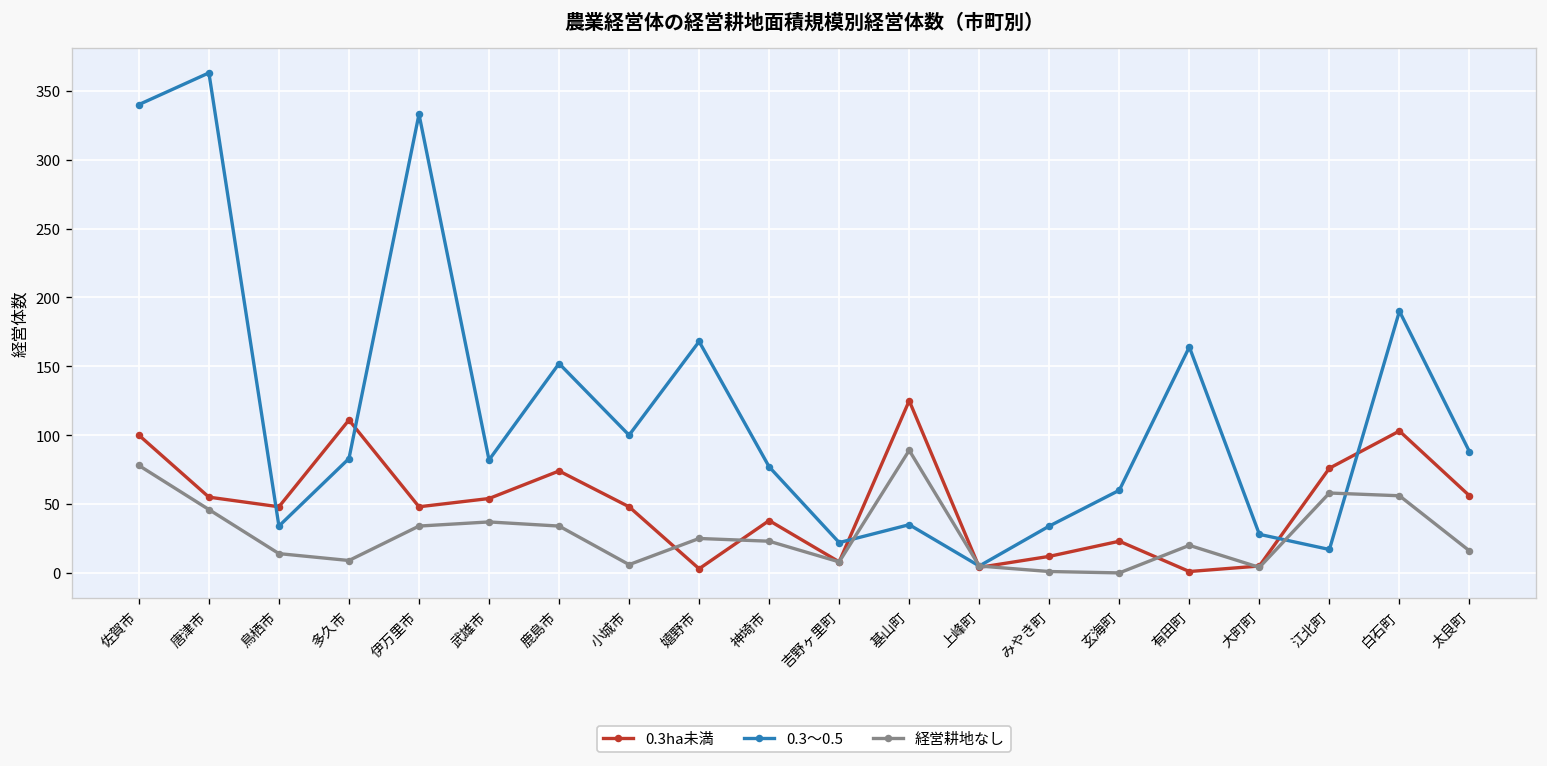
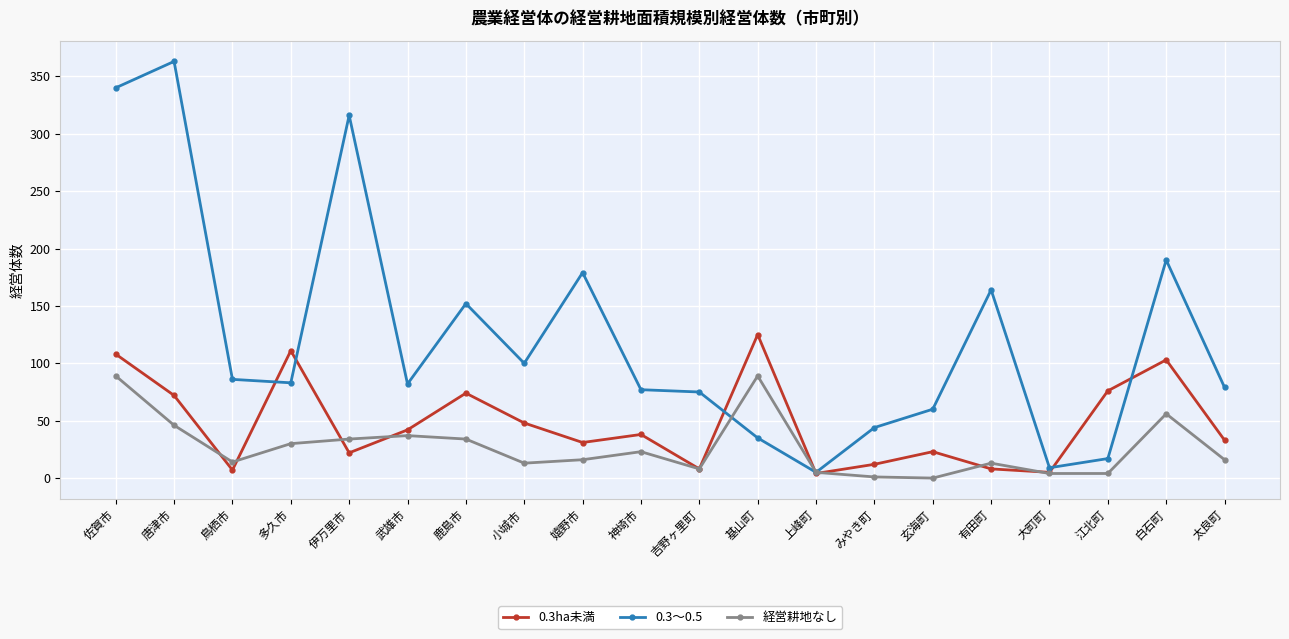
0.3ha未満, 佐賀市: 100 -> 108
経営耕地なし, 佐賀市: 78 -> 89
0.3ha未満, 唐津市: 55 -> 72
0.3ha未満, 鳥栖市: 48 -> 7
0.3～0.5, 鳥栖市: 34 -> 86
経営耕地なし, 多久市: 9 -> 30
0.3ha未満, 伊万里市: 48 -> 22
0.3～0.5, 伊万里市: 333 -> 316
0.3ha未満, 武雄市: 54 -> 42
経営耕地なし, 小城市: 6 -> 13
0.3ha未満, 嬉野市: 3 -> 31
0.3～0.5, 嬉野市: 168 -> 179
経営耕地なし, 嬉野市: 25 -> 16
0.3～0.5, 吉野ヶ里町: 22 -> 75
0.3～0.5, みやき町: 34 -> 44
0.3ha未満, 有田町: 1 -> 8
経営耕地なし, 有田町: 20 -> 13
0.3～0.5, 大町町: 28 -> 9
経営耕地なし, 江北町: 58 -> 4
0.3ha未満, 太良町: 56 -> 33
0.3～0.5, 太良町: 88 -> 79
